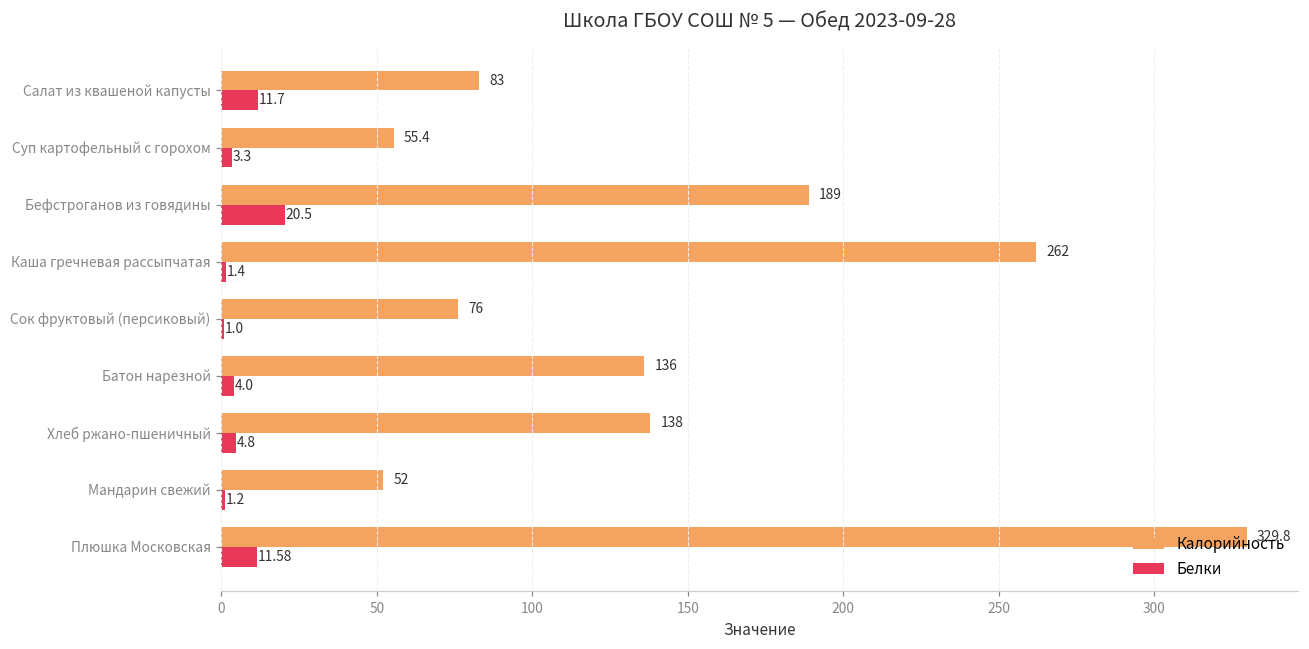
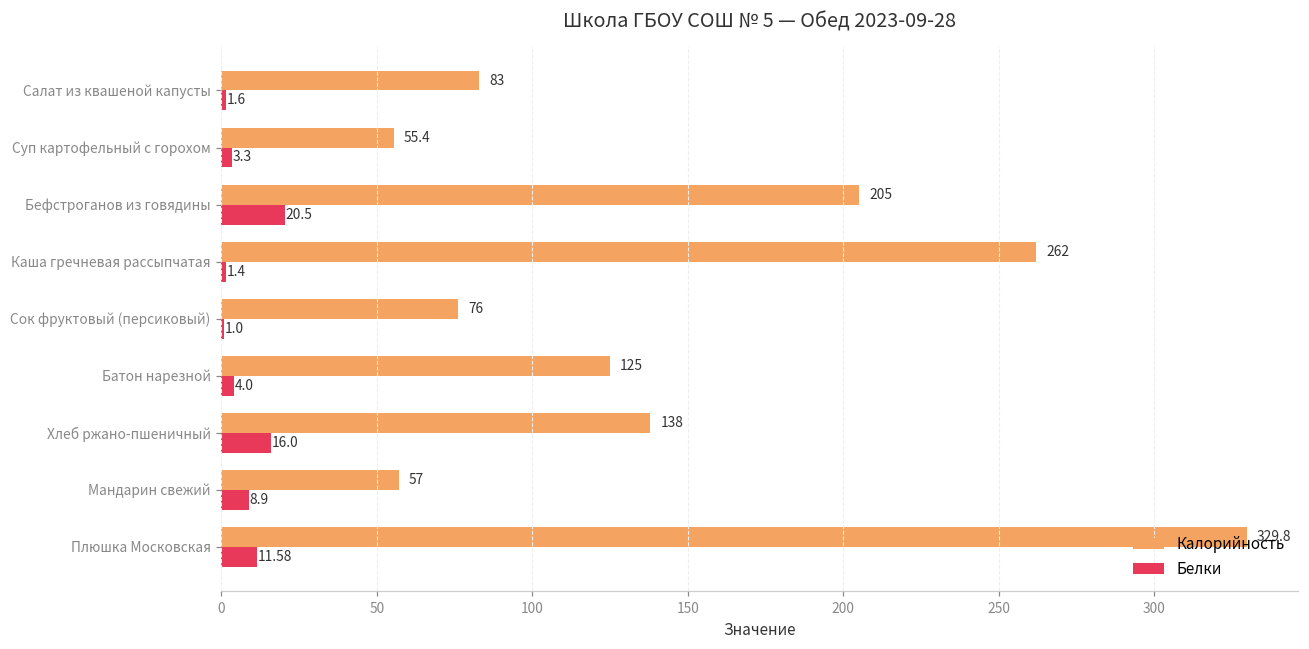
Белки, Салат из квашеной капусты: 11.7 -> 1.6
Калорийность, Бефстроганов из говядины: 189 -> 205
Калорийность, Батон нарезной: 136 -> 125
Белки, Хлеб ржано-пшеничный: 4.8 -> 16.0
Калорийность, Мандарин свежий: 52 -> 57
Белки, Мандарин свежий: 1.2 -> 8.9
